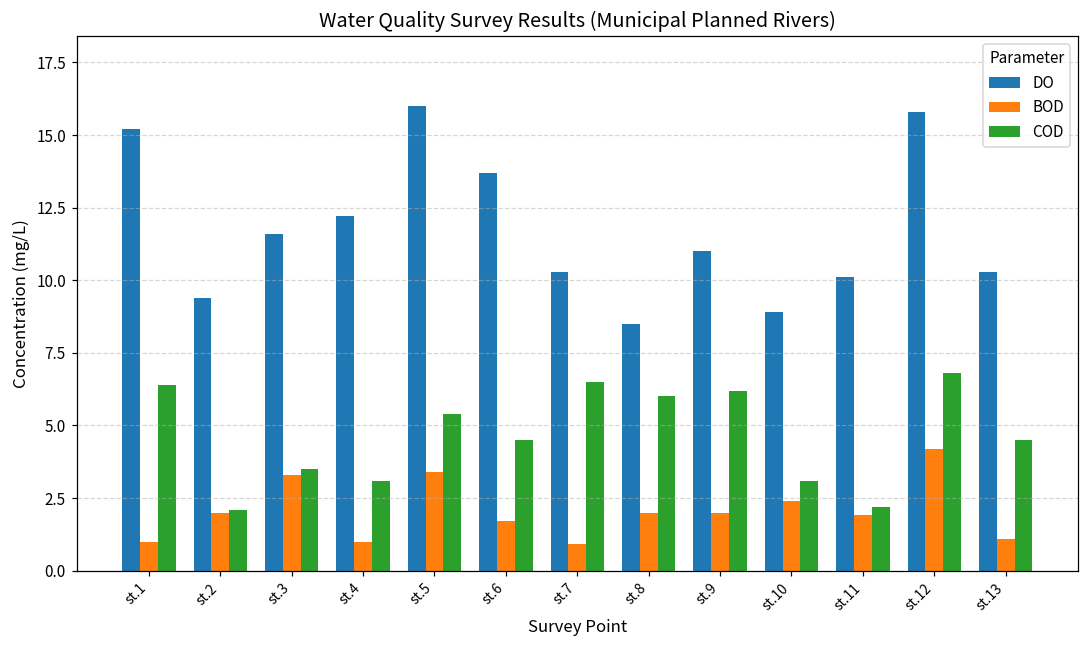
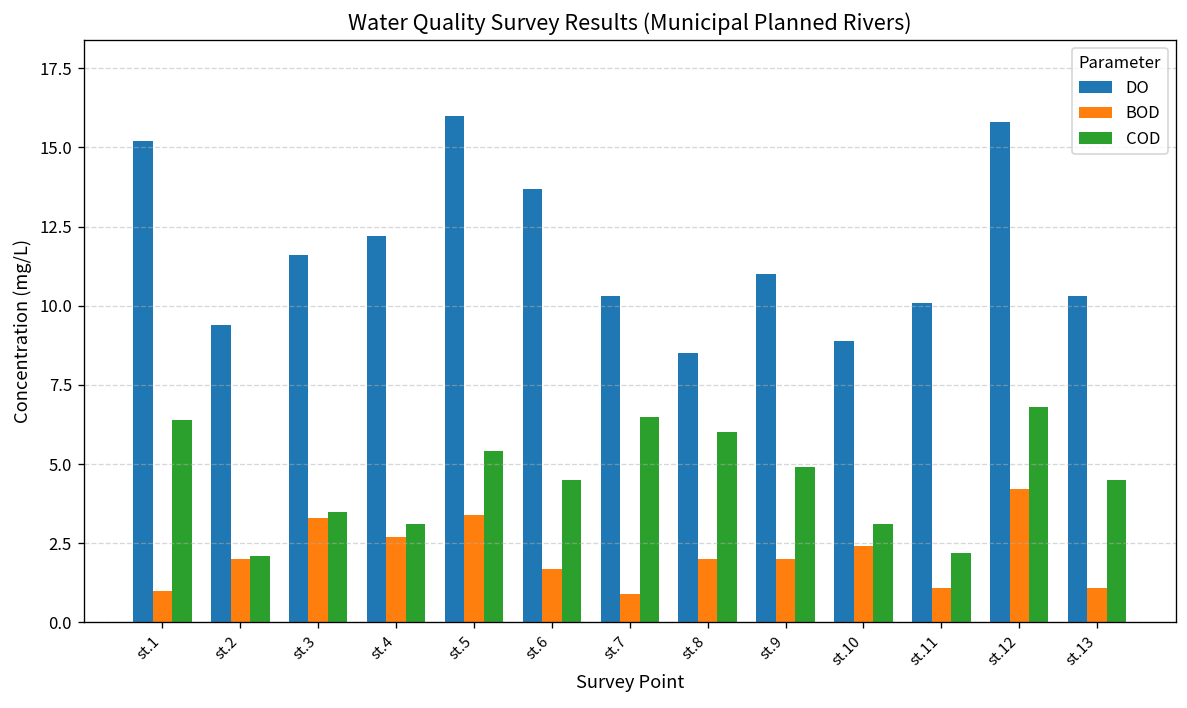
BOD, st.4: 1.0 -> 2.7
COD, st.9: 6.2 -> 4.9
BOD, st.11: 1.9 -> 1.1
